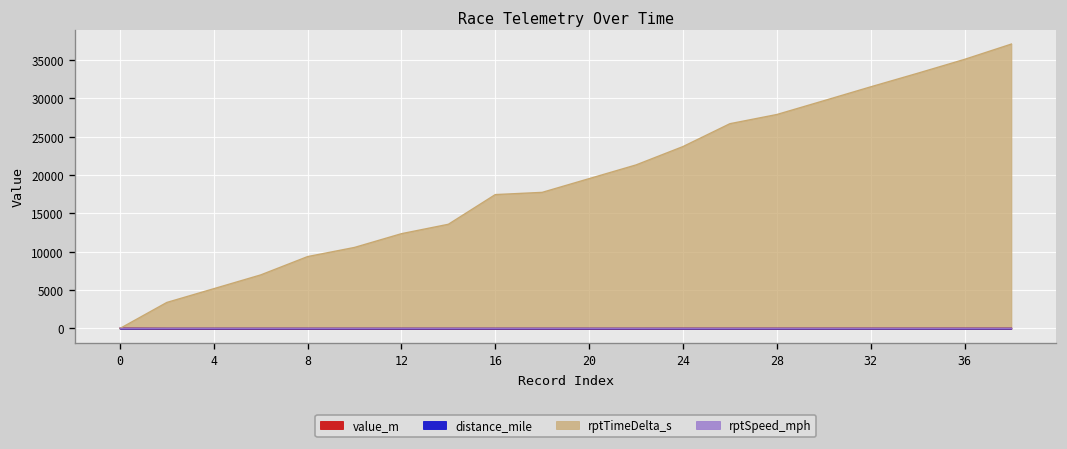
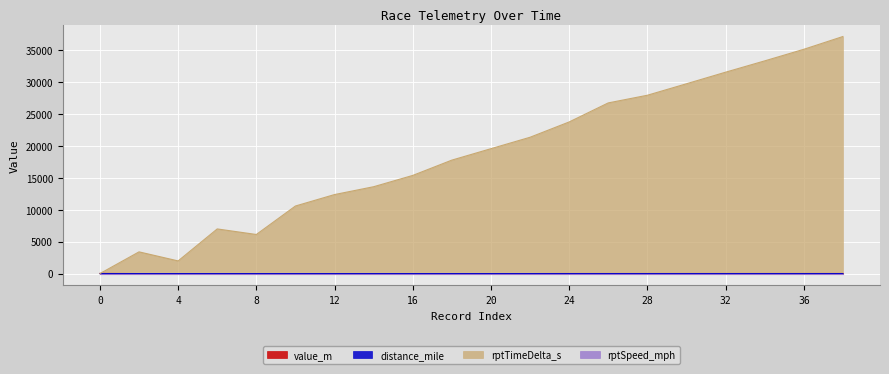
rptTimeDelta_s, 4: 5000 -> 2000
rptTimeDelta_s, 8: 9000 -> 6000
rptTimeDelta_s, 16: 17000 -> 15000
